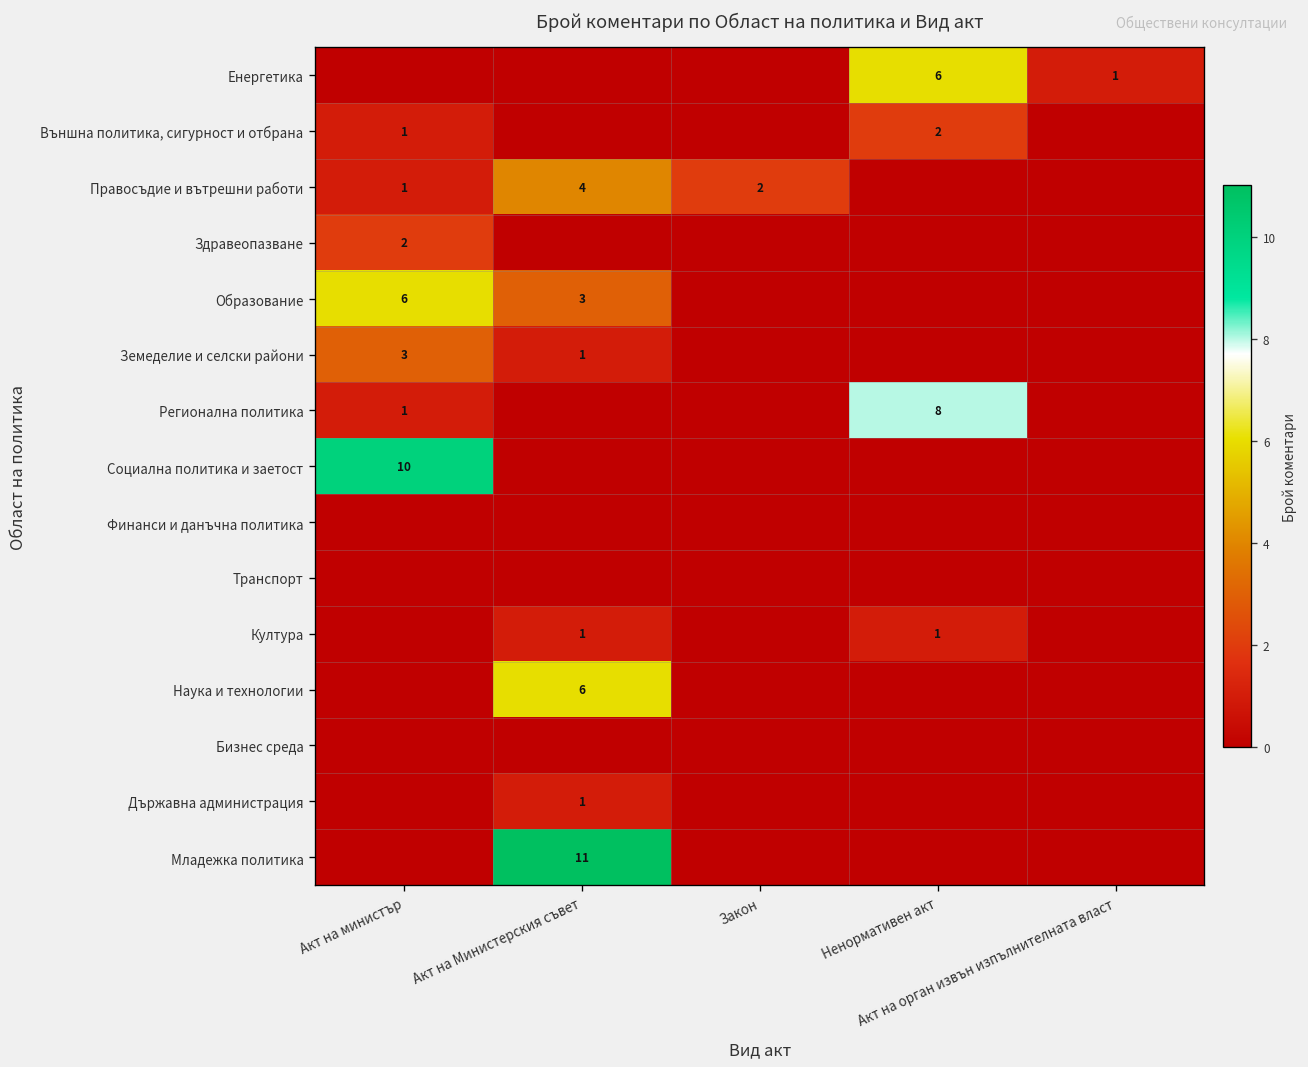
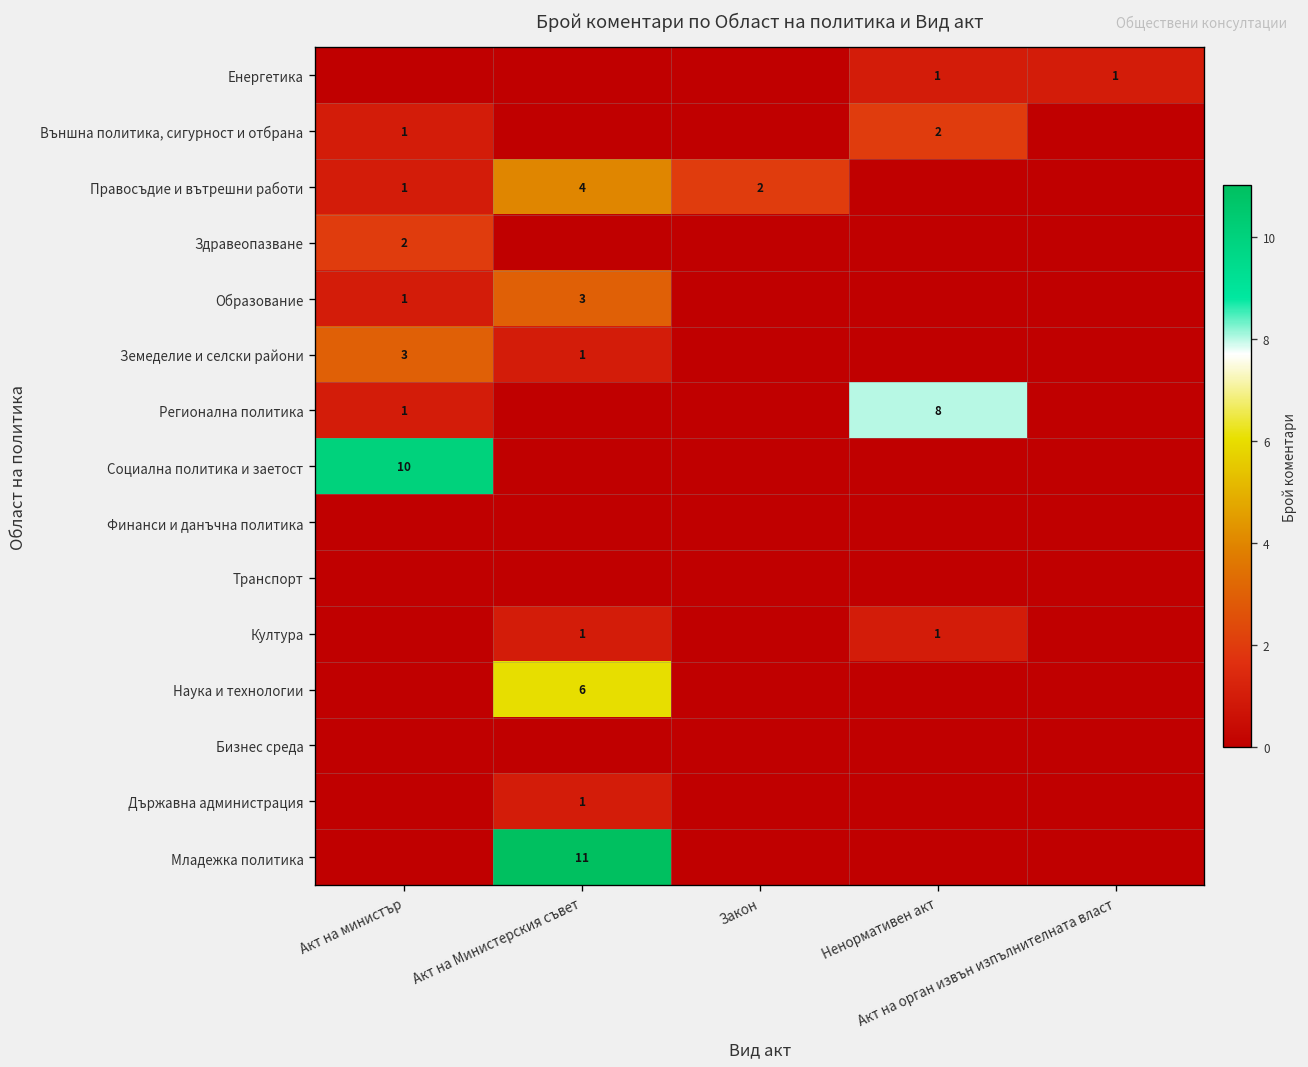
Енергетика, Ненормативен акт: 6 -> 1
Образование, Акт на министър: 6 -> 1
